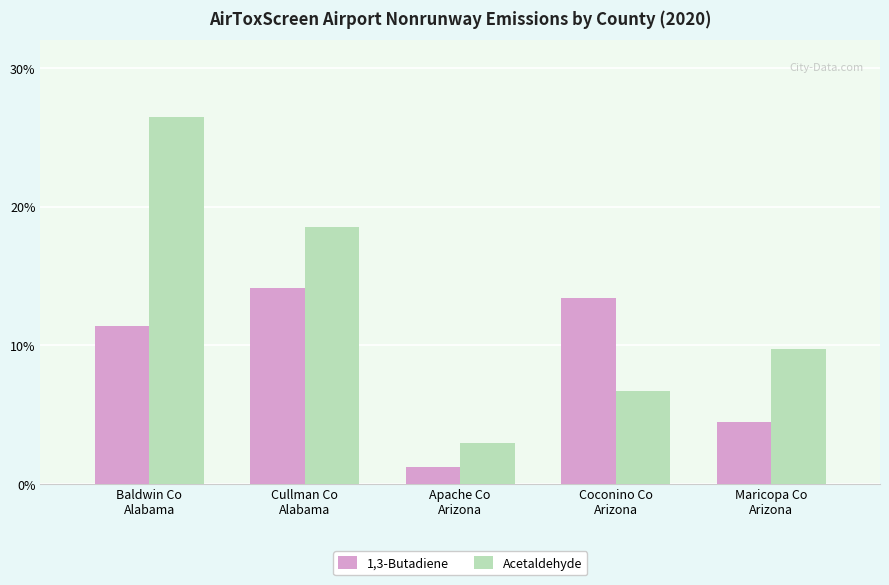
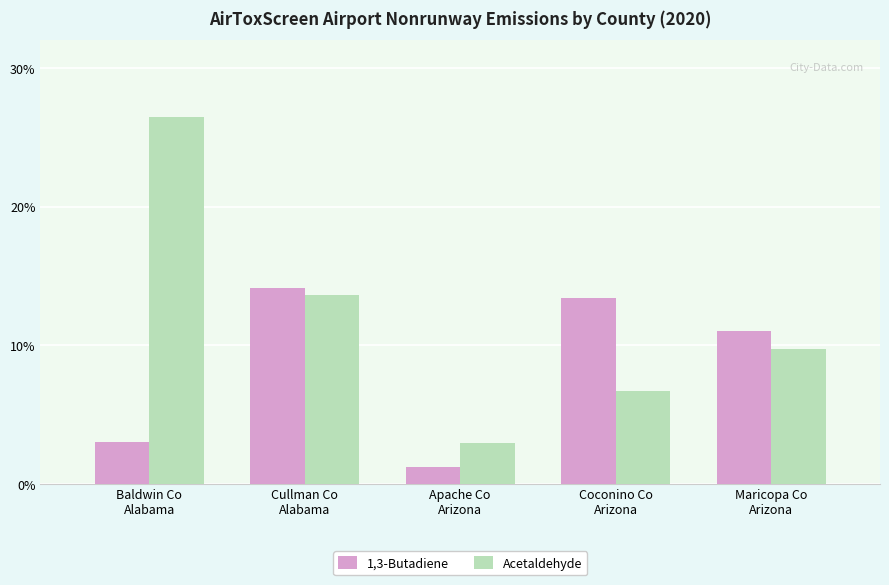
1,3-Butadiene, Baldwin Co Alabama: 11.4% -> 3.0%
Acetaldehyde, Cullman Co Alabama: 18.5% -> 13.6%
1,3-Butadiene, Maricopa Co Arizona: 4.4% -> 11.0%
